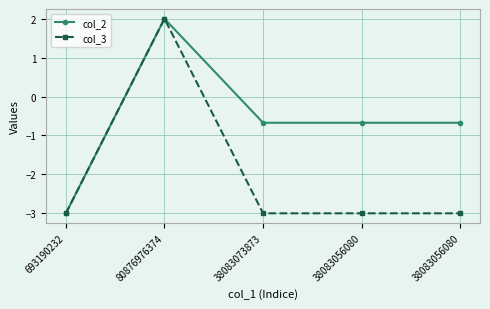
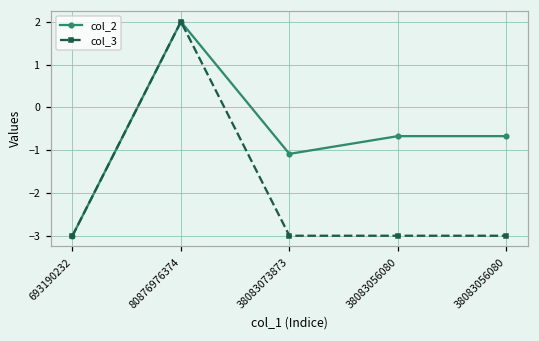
col_2, 38083073873: -0.7 -> -1.1
